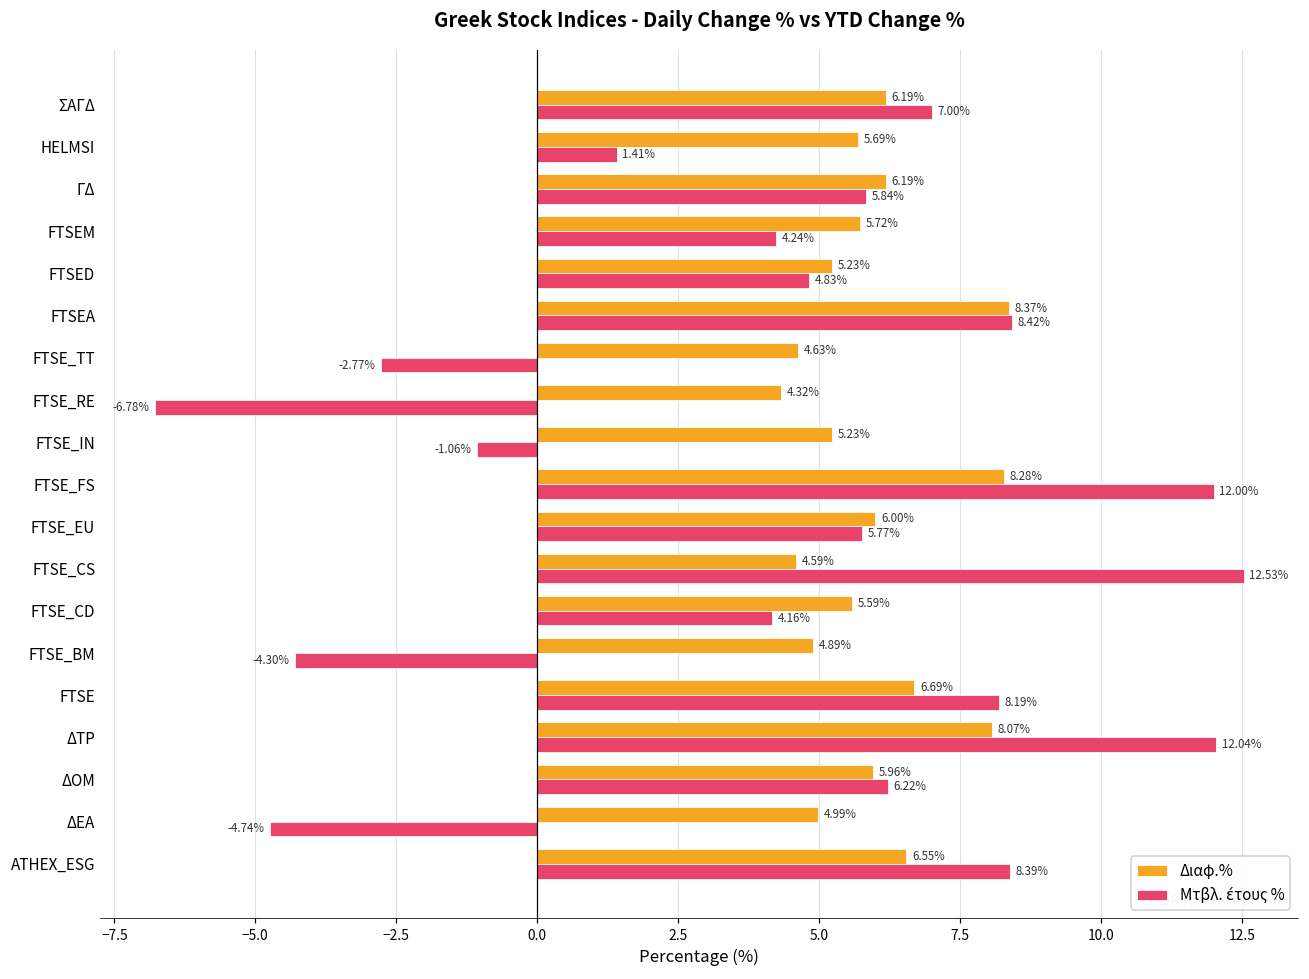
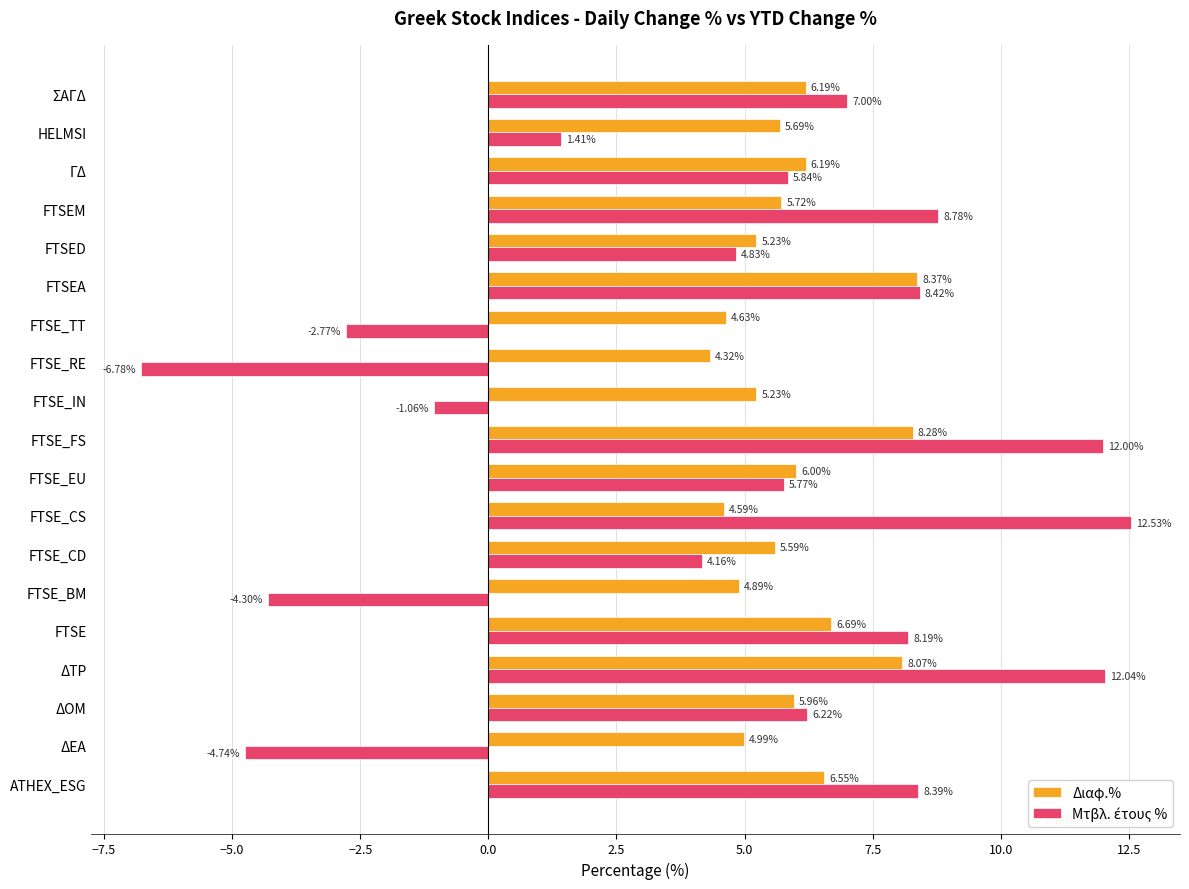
Μτβλ. έτους %, FTSEM: 4.24% -> 8.78%
